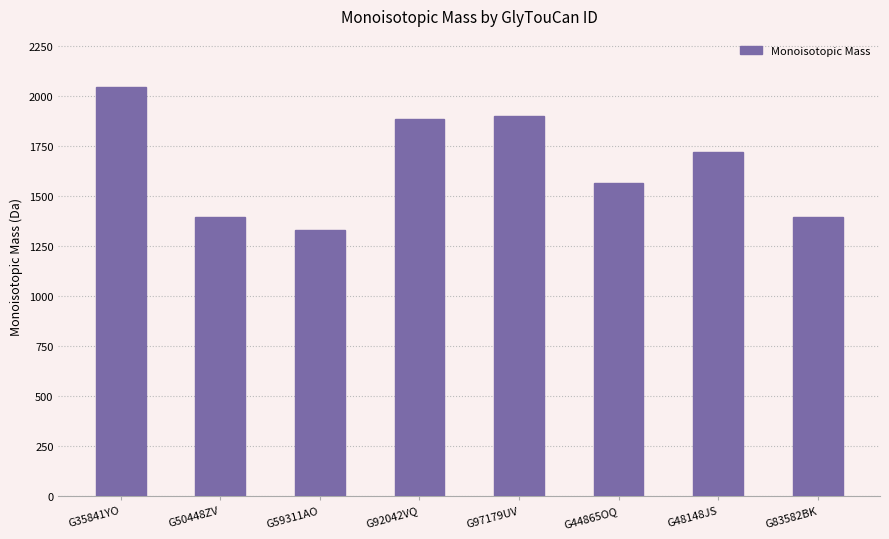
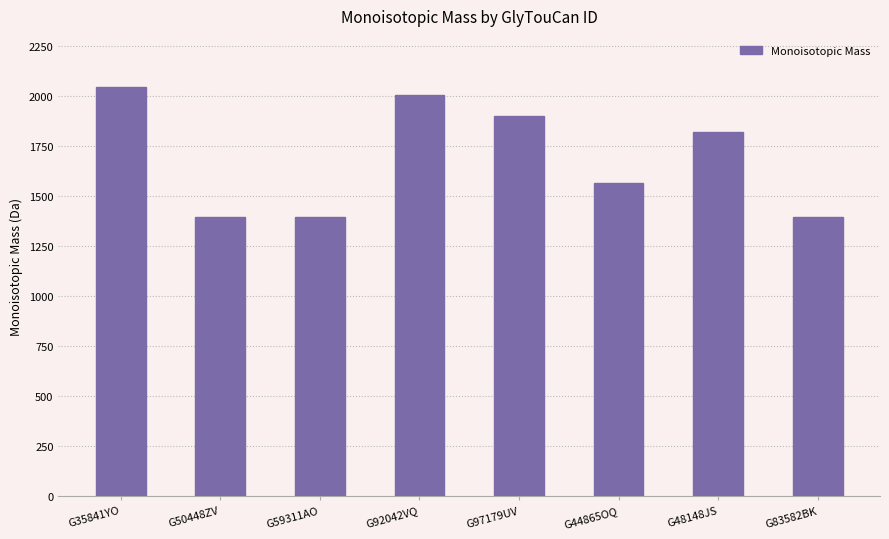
G59311AO: 1330 -> 1400
G92042VQ: 1880 -> 2000
G48148JS: 1720 -> 1820
